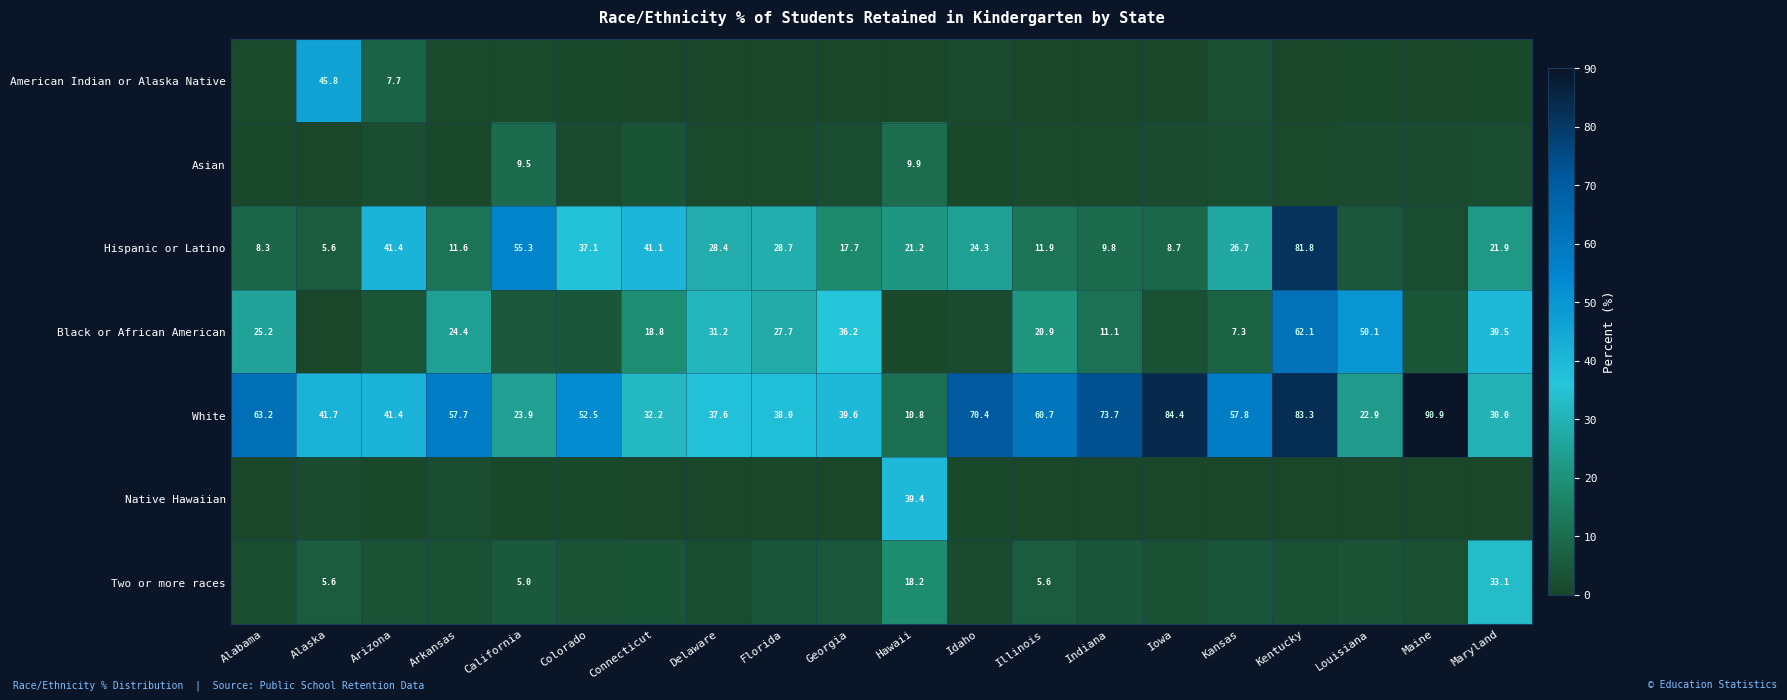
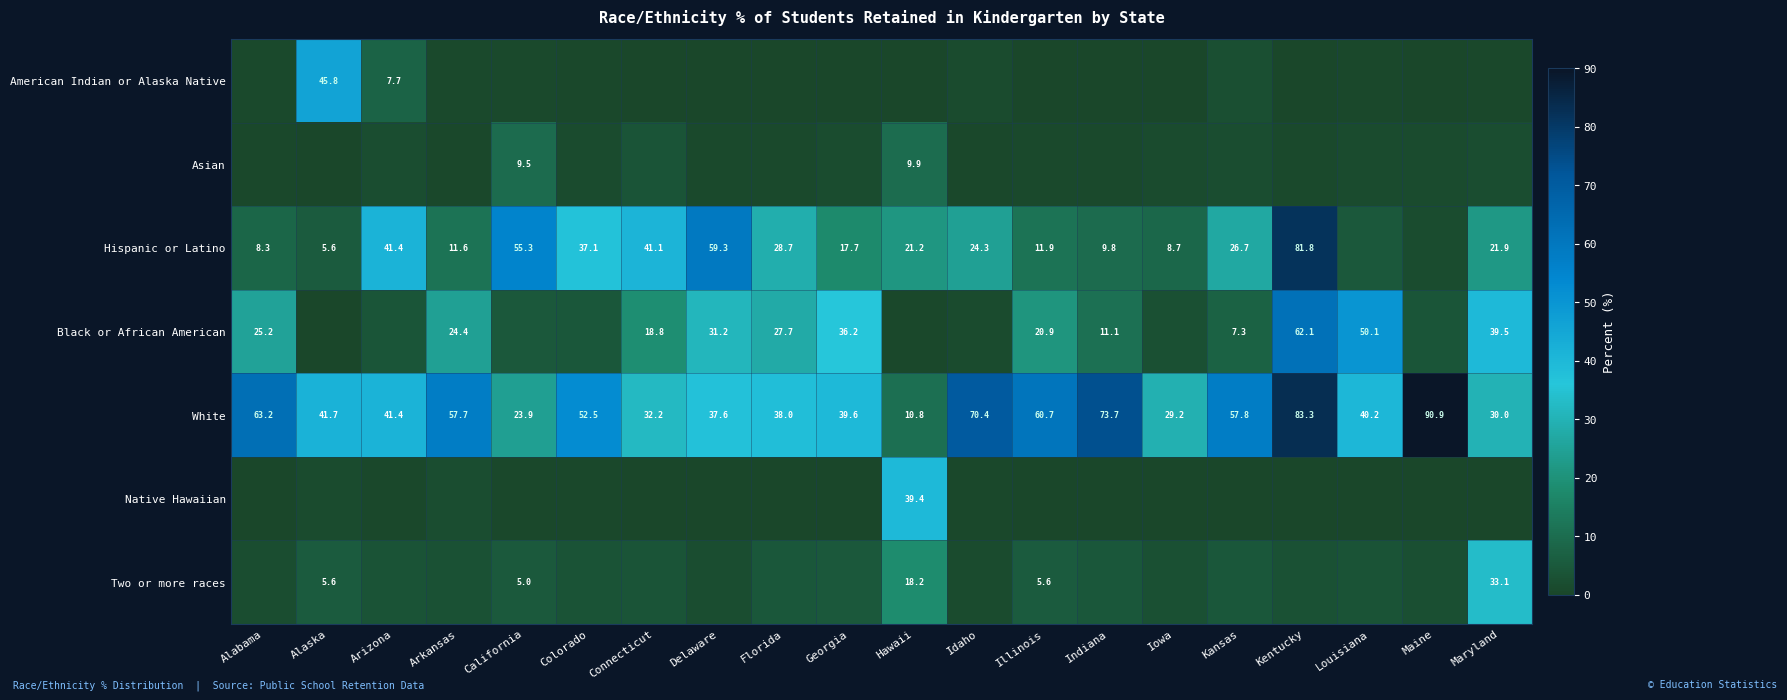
Hispanic or Latino, Delaware: 28.4 -> 59.3
White, Iowa: 84.4 -> 29.2
White, Louisiana: 22.9 -> 40.2
